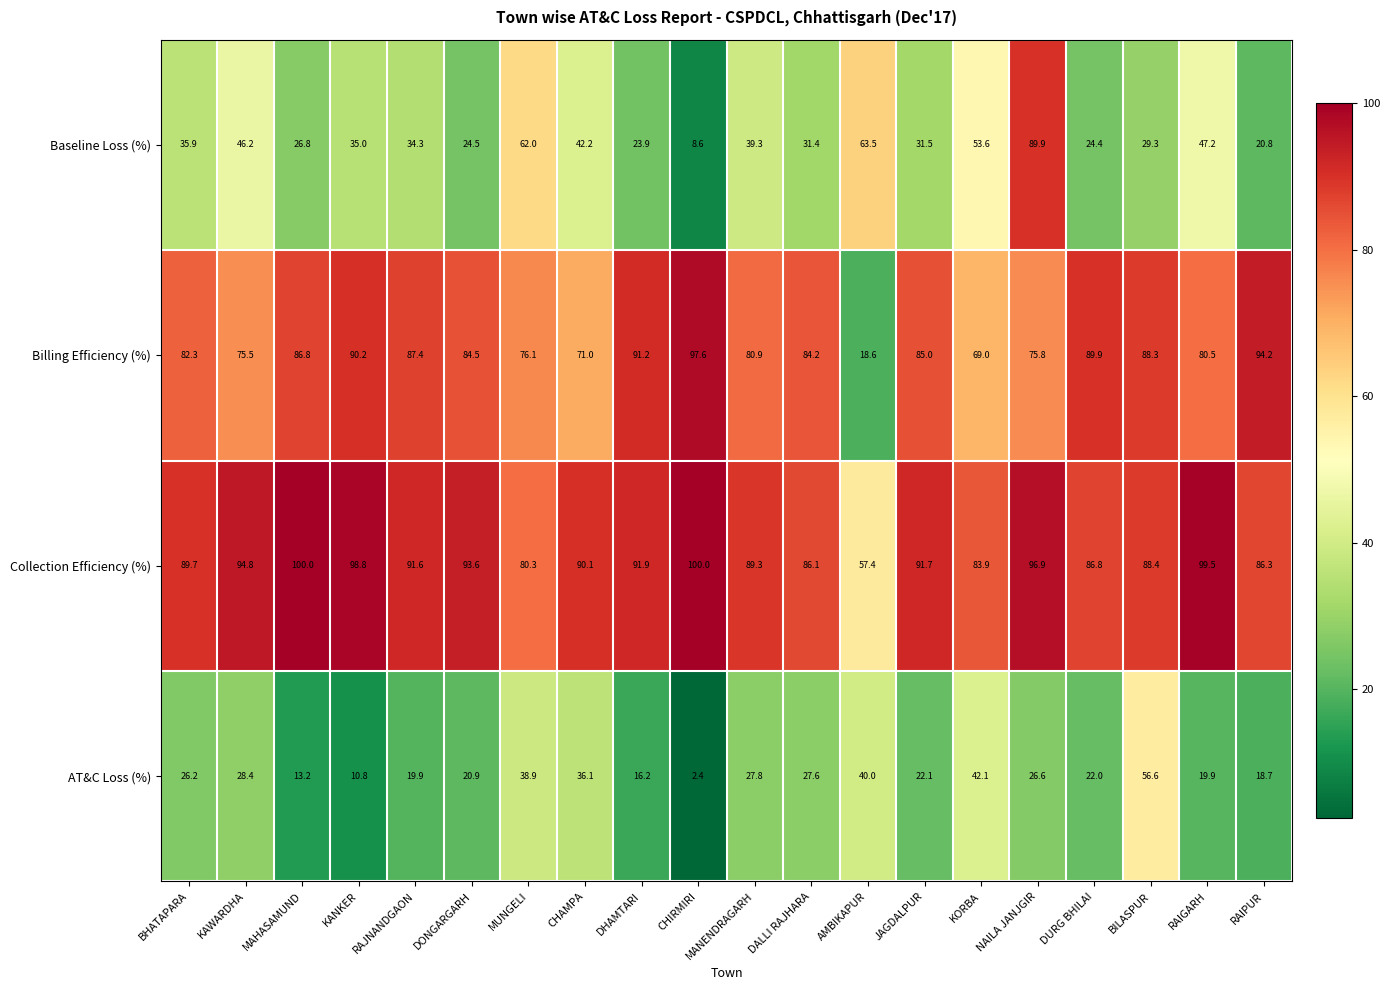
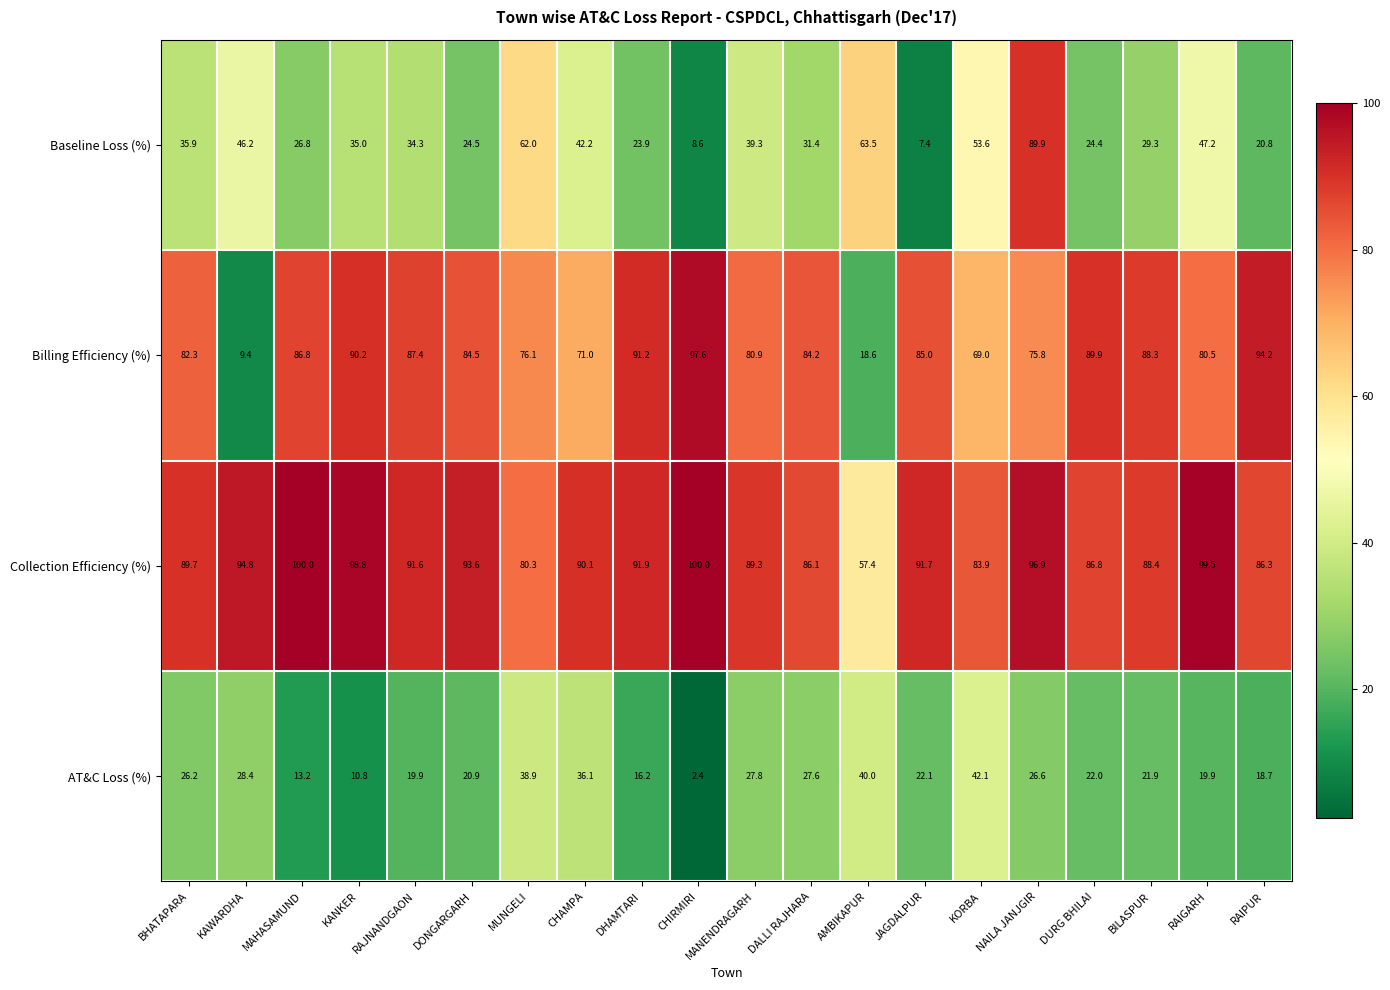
Baseline Loss (%), JAGDALPUR: 31.5 -> 7.4
Billing Efficiency (%), KAWARDHA: 75.5 -> 9.4
AT&C Loss (%), BILASPUR: 56.6 -> 21.9
